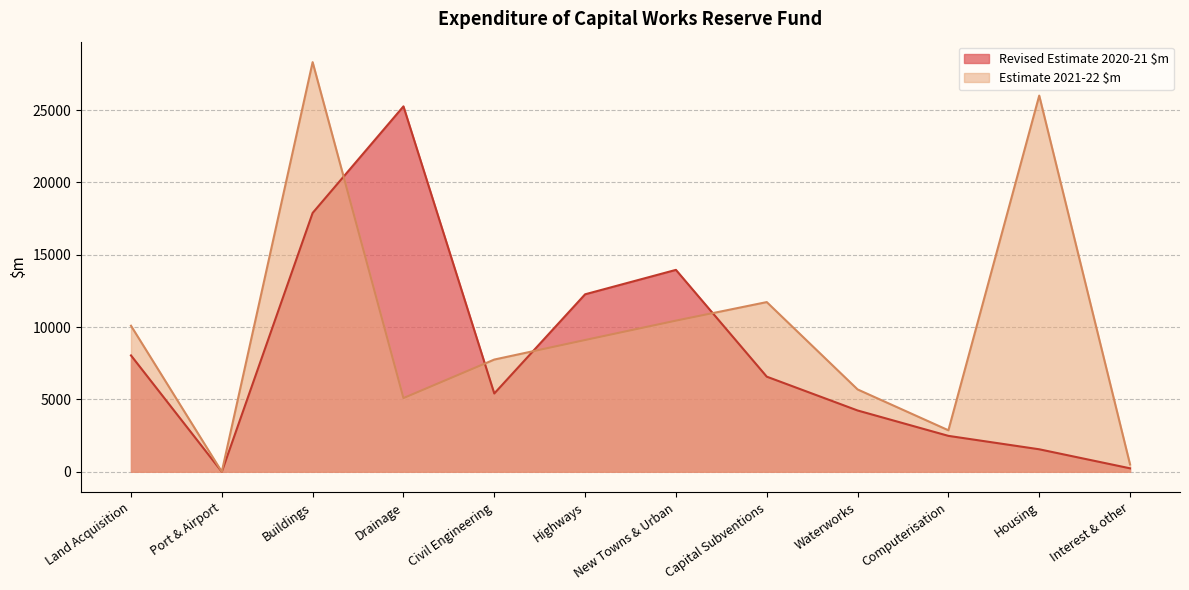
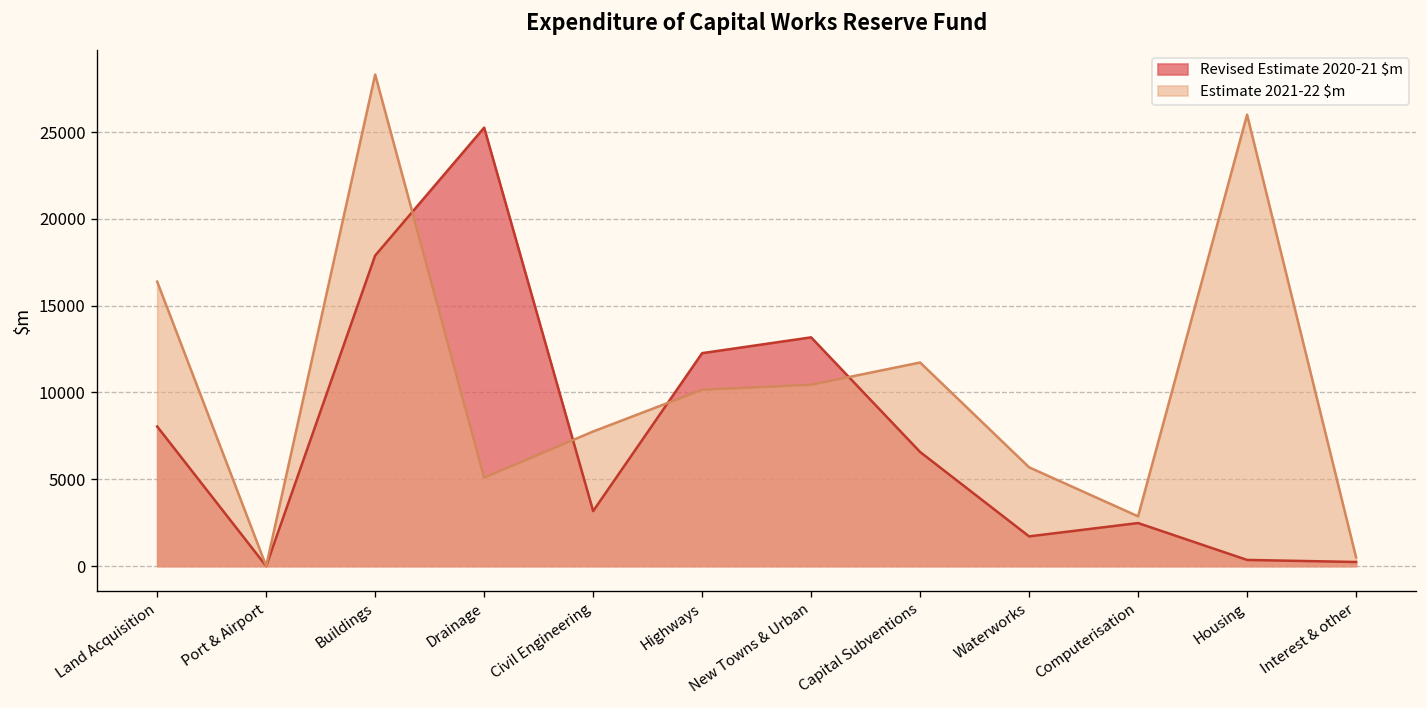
Estimate 2021-22 $m, Land Acquisition: 10100 -> 16400
Revised Estimate 2020-21 $m, Civil Engineering: 5400 -> 3200
Estimate 2021-22 $m, Highways: 9100 -> 10200
Revised Estimate 2020-21 $m, New Towns & Urban: 14000 -> 13200
Revised Estimate 2020-21 $m, Waterworks: 4200 -> 1700
Revised Estimate 2020-21 $m, Housing: 1600 -> 400
